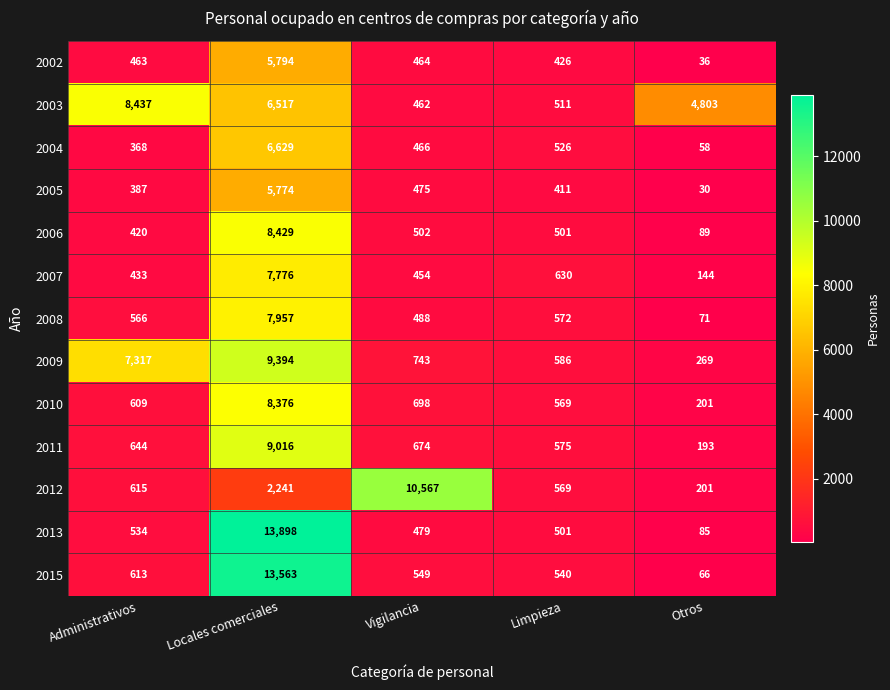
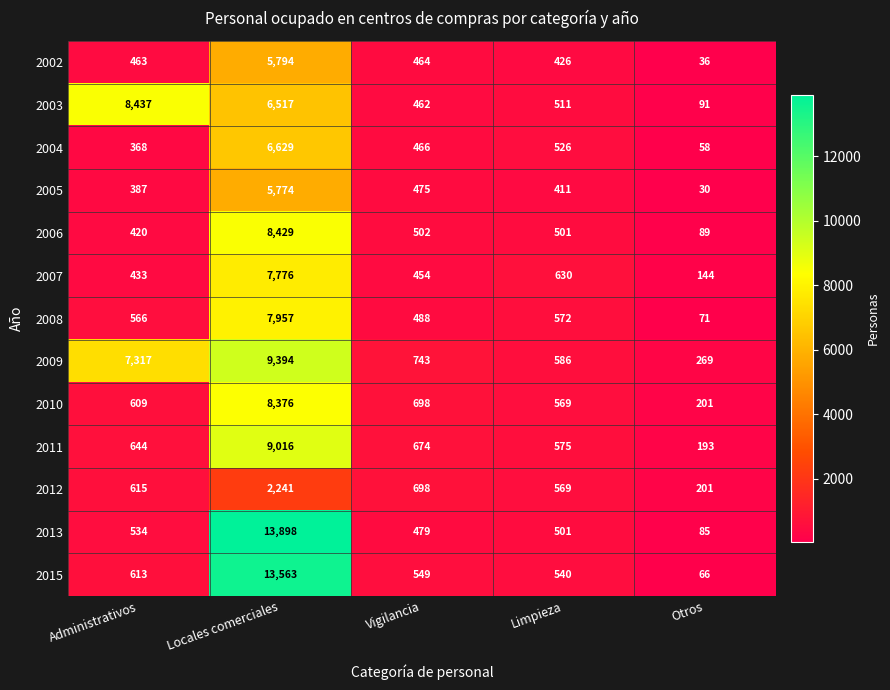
2003, Otros: 4,803 -> 91
2012, Vigilancia: 10,567 -> 698
